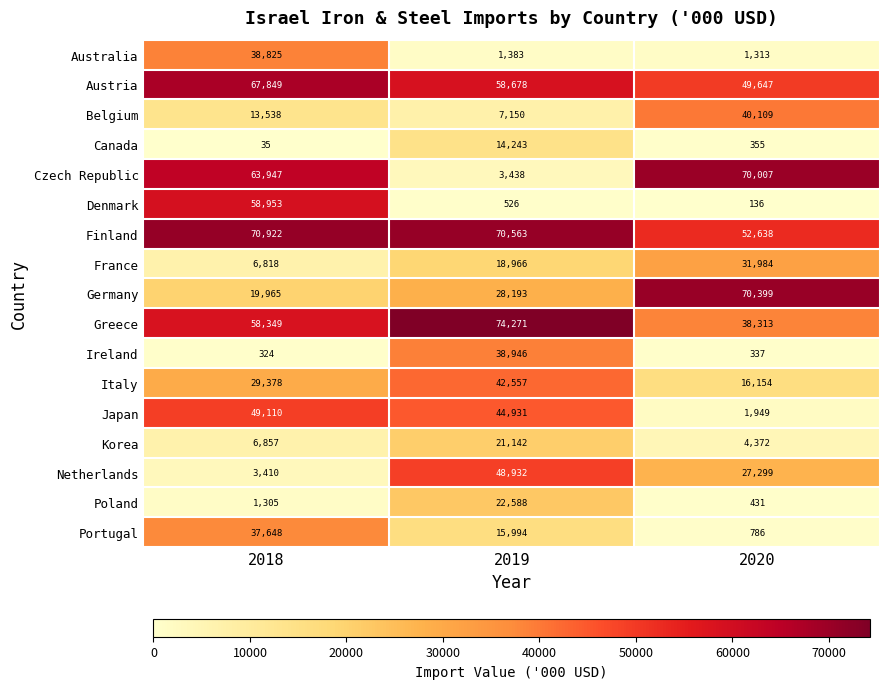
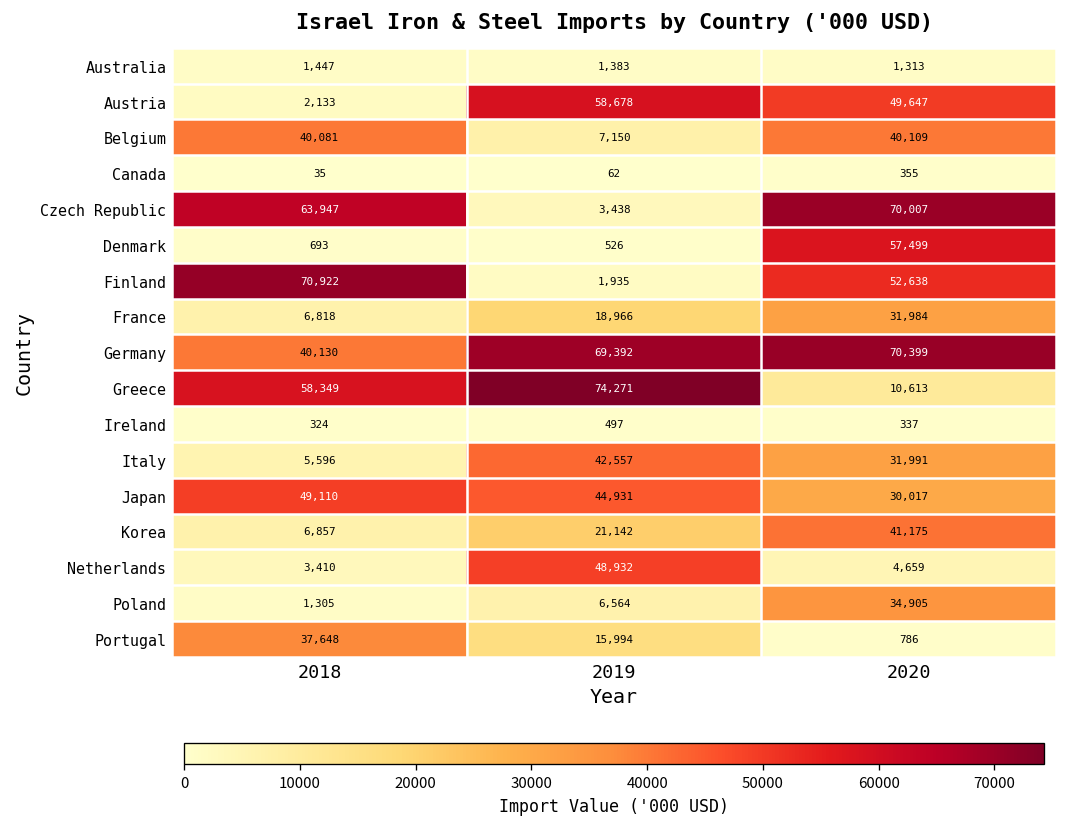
Australia, 2018: 38,825 -> 1,447
Austria, 2018: 67,849 -> 2,133
Belgium, 2018: 13,538 -> 40,081
Canada, 2019: 14,243 -> 62
Denmark, 2018: 58,953 -> 693
Denmark, 2020: 136 -> 57,499
Finland, 2019: 70,563 -> 1,935
Germany, 2018: 19,965 -> 40,130
Germany, 2019: 28,193 -> 69,392
Greece, 2020: 38,313 -> 10,613
Ireland, 2019: 38,946 -> 497
Italy, 2018: 29,378 -> 5,596
Italy, 2020: 16,154 -> 31,991
Japan, 2020: 1,949 -> 30,017
Korea, 2020: 4,372 -> 41,175
Netherlands, 2020: 27,299 -> 4,659
Poland, 2019: 22,588 -> 6,564
Poland, 2020: 431 -> 34,905
